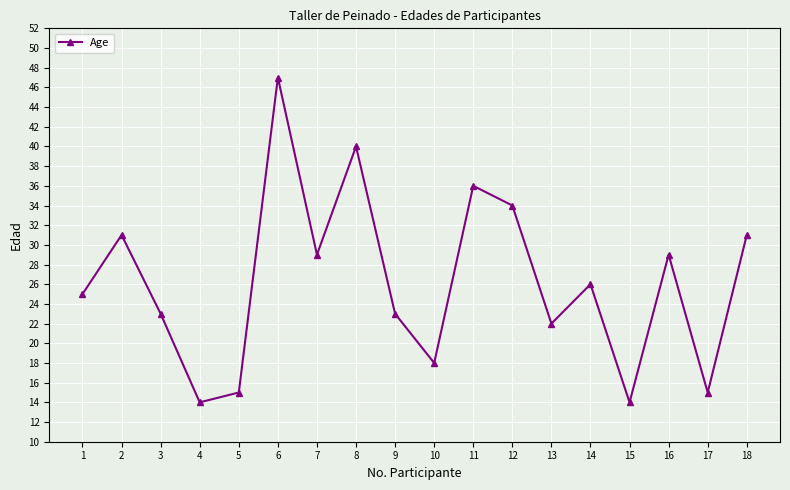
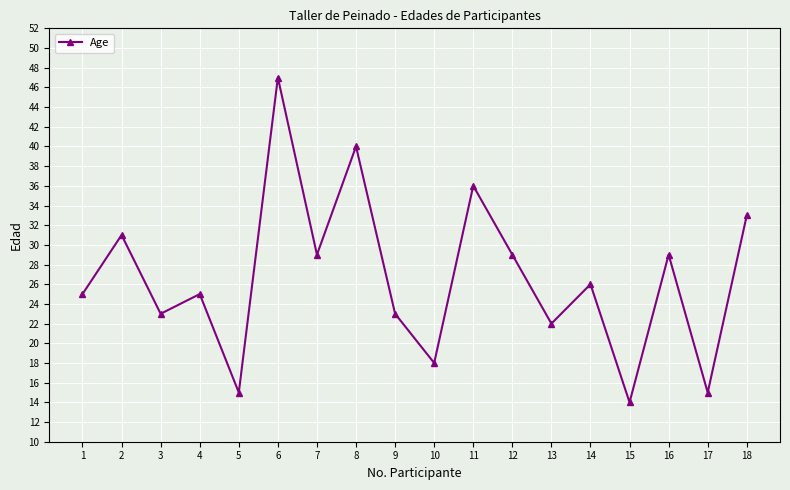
4: 14 -> 25
12: 34 -> 29
18: 31 -> 33
